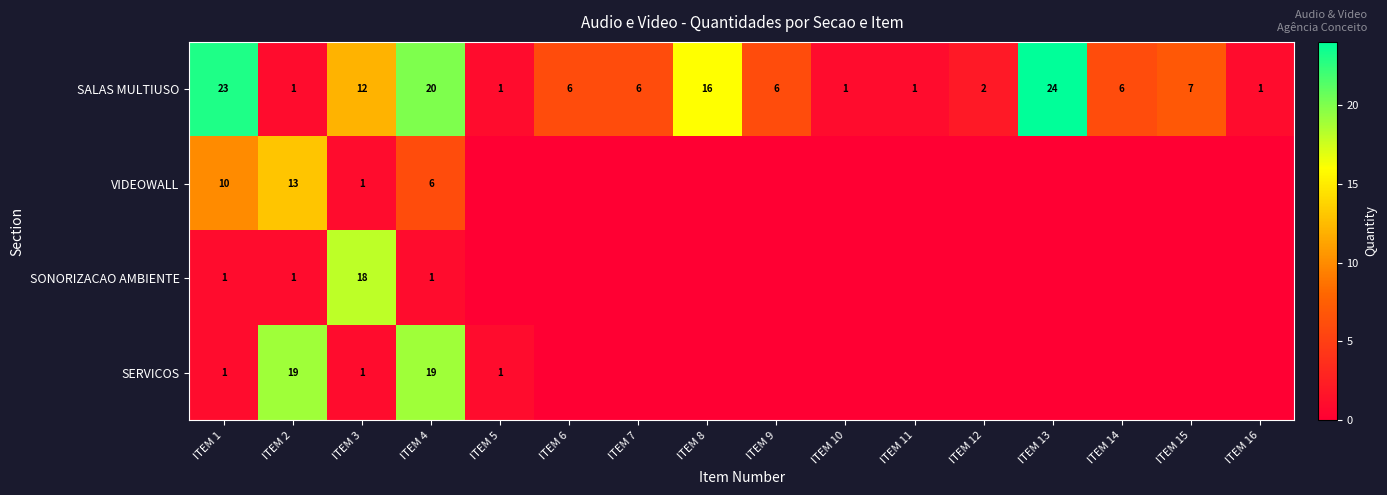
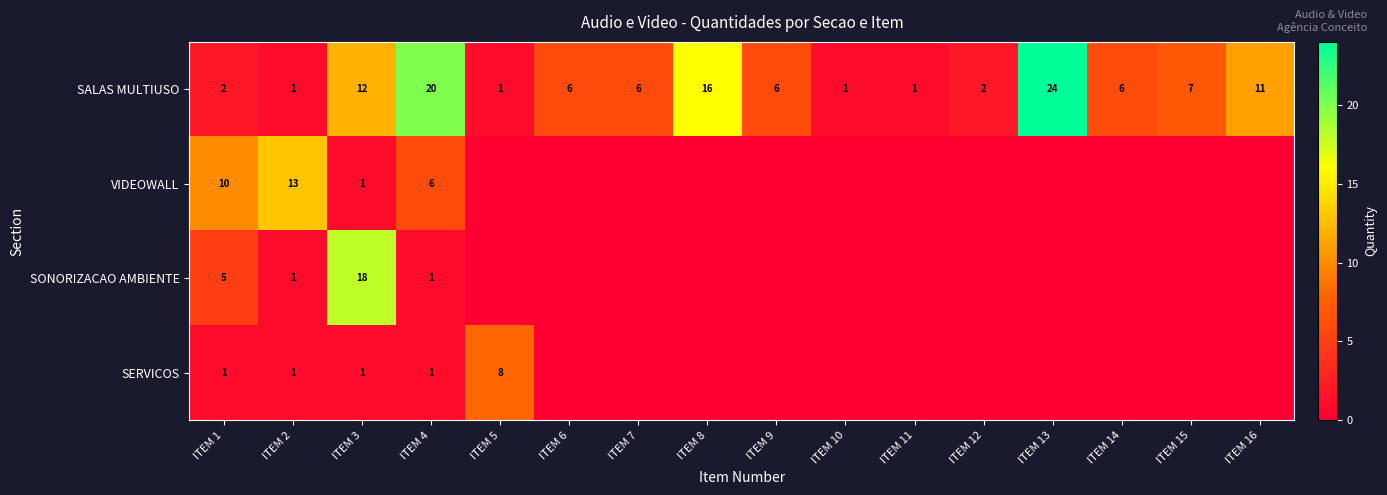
SALAS MULTIUSO, ITEM 1: 23 -> 2
SALAS MULTIUSO, ITEM 16: 1 -> 11
SONORIZACAO AMBIENTE, ITEM 1: 1 -> 5
SERVICOS, ITEM 2: 19 -> 1
SERVICOS, ITEM 4: 19 -> 1
SERVICOS, ITEM 5: 1 -> 8
